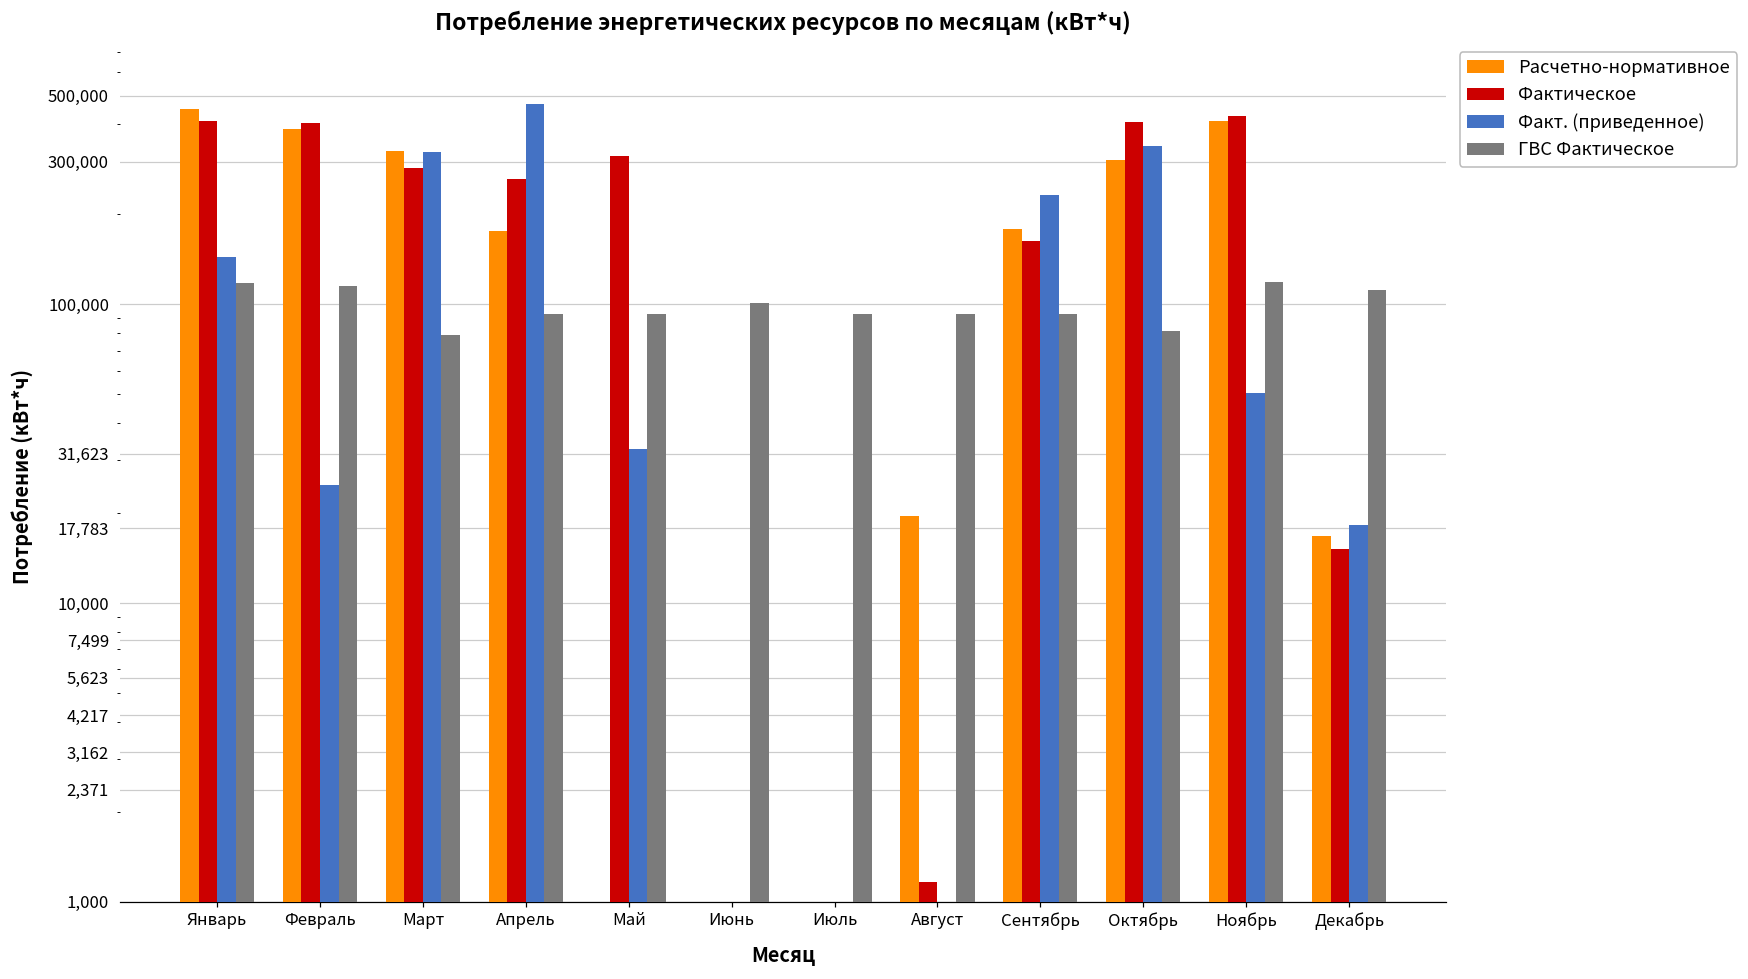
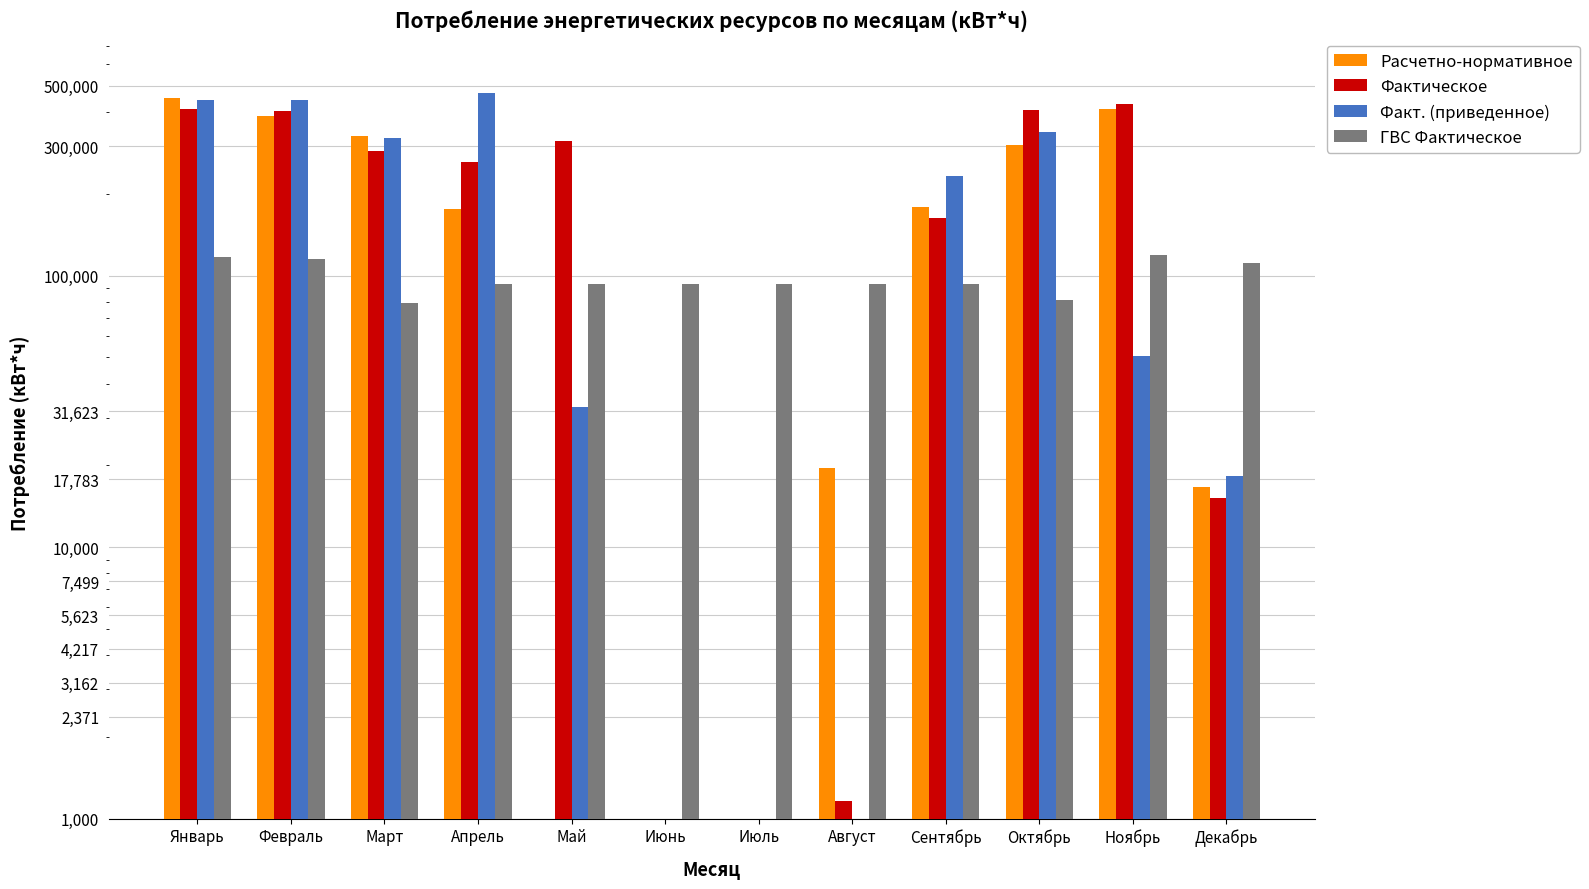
Факт. (приведенное), Январь: 140,000 -> 440,000
Факт. (приведенное), Февраль: 25,000 -> 440,000
ГВС Фактическое, Июнь: 101,000 -> 93,000
